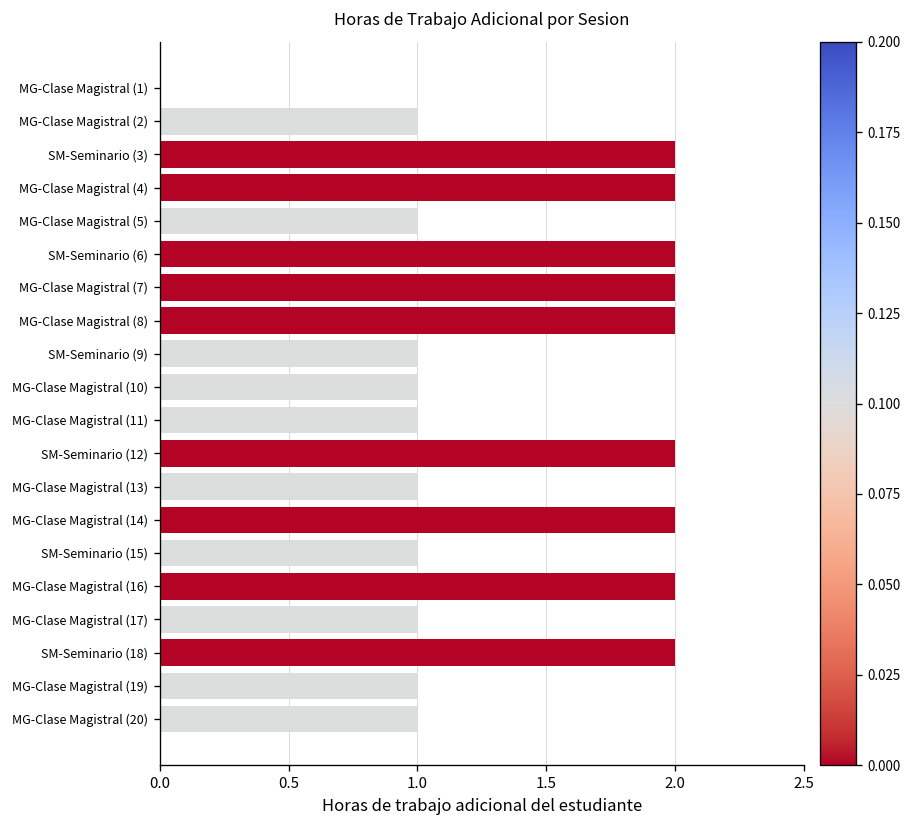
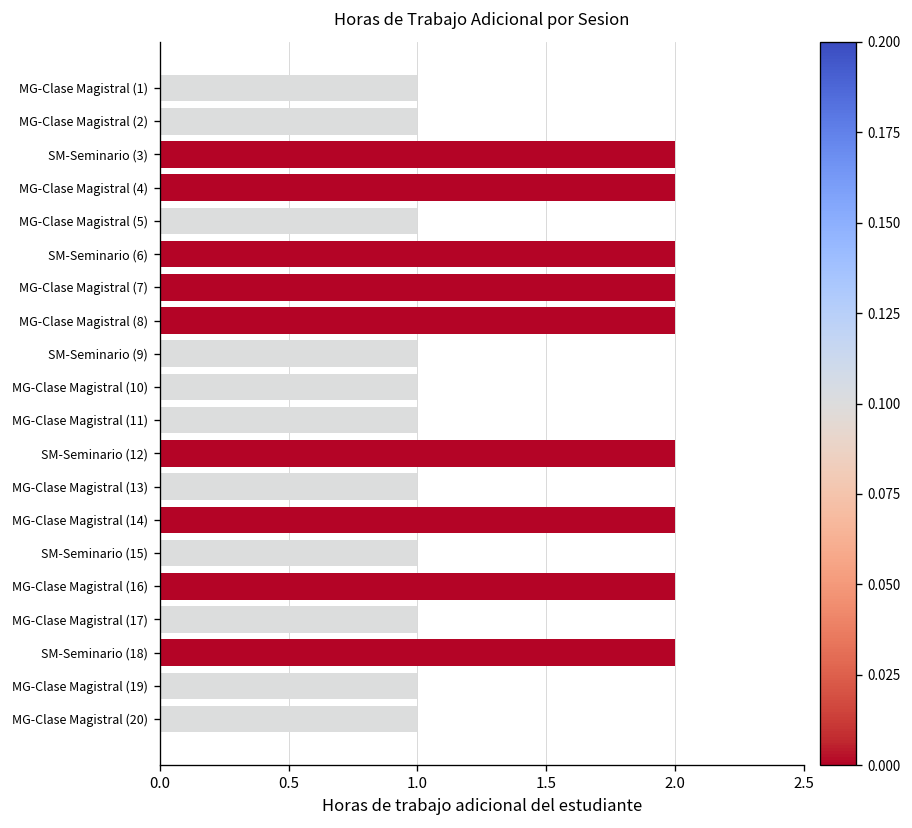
MG-Clase Magistral (1): 0 -> 1
